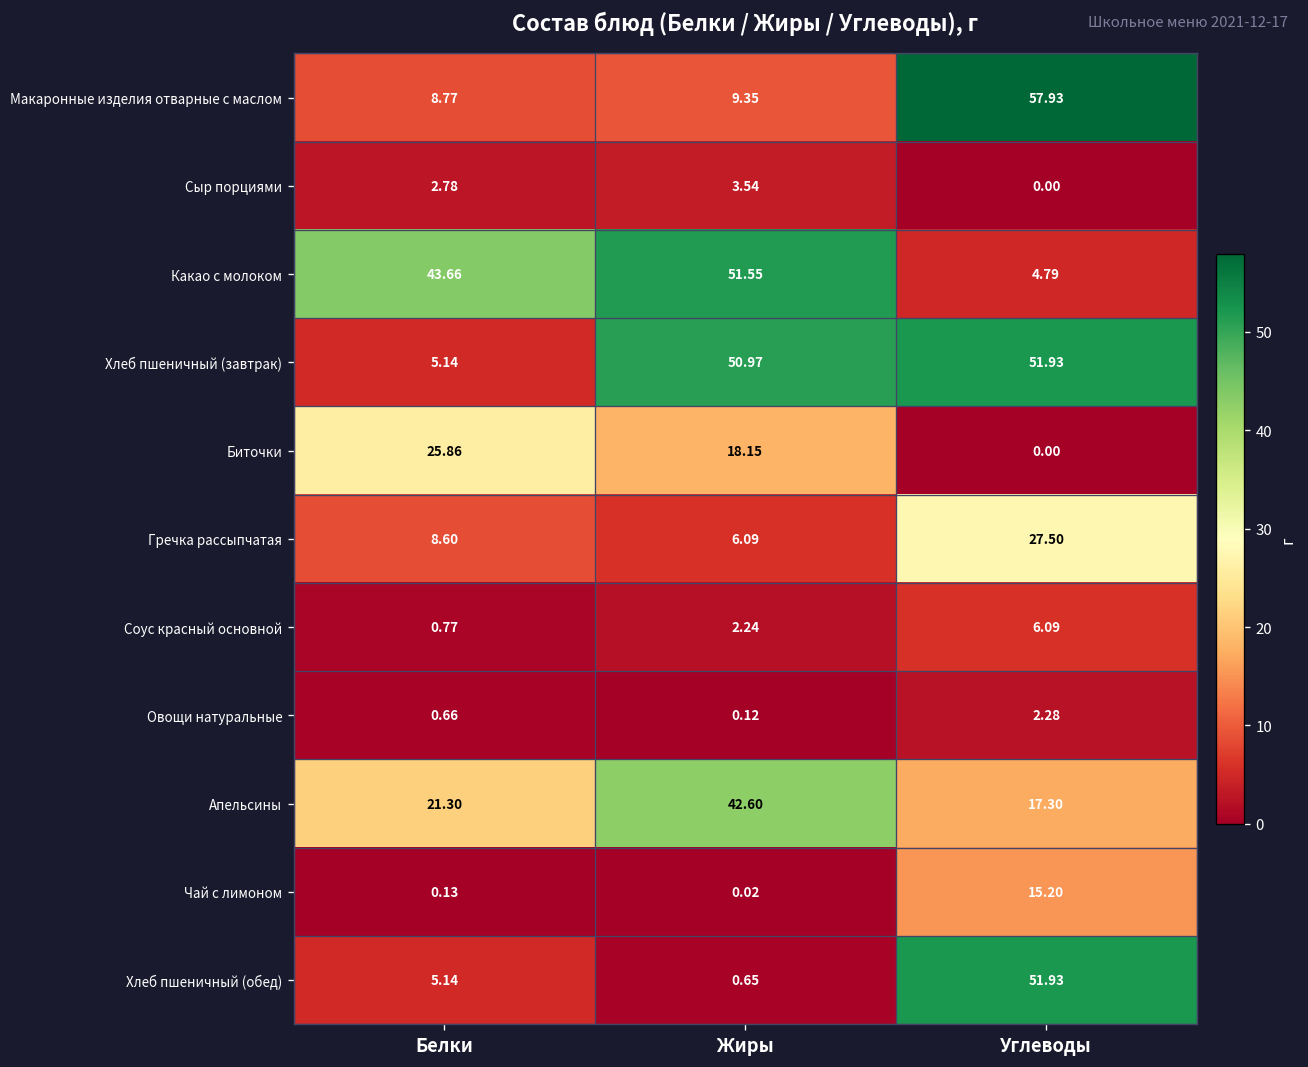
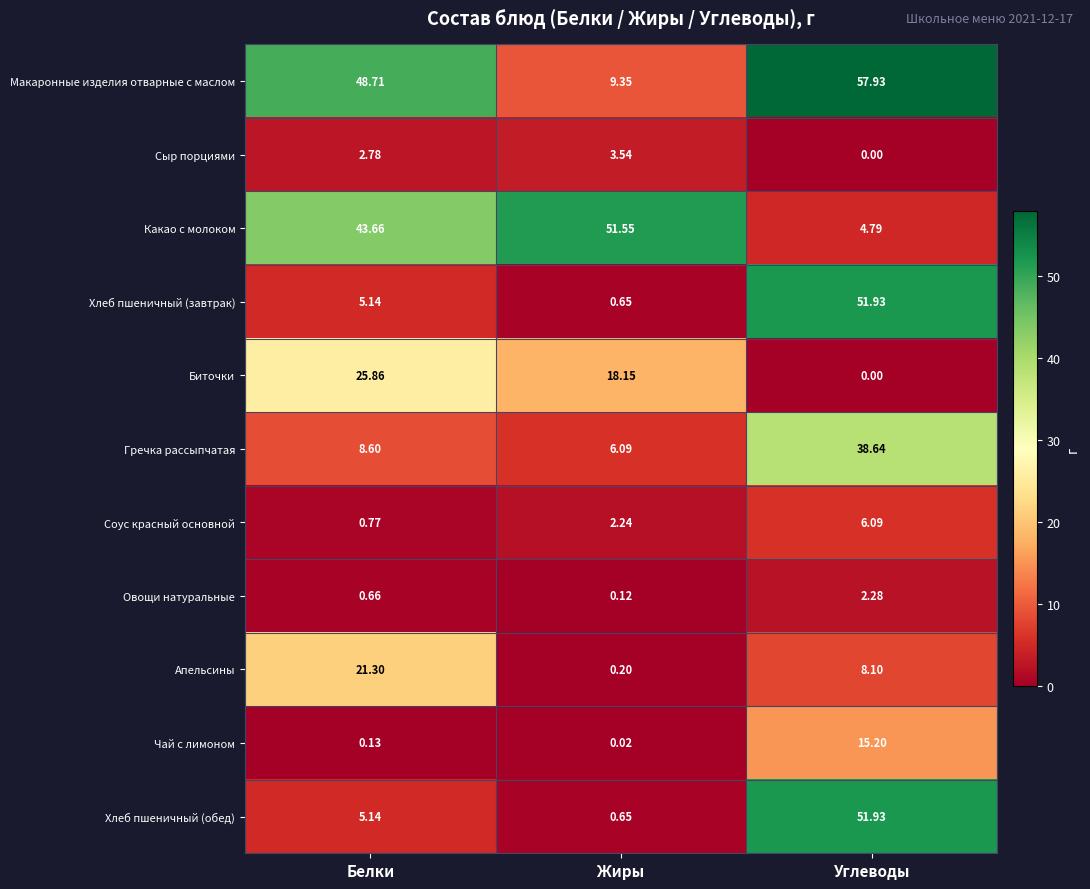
Макаронные изделия отварные с маслом, Белки: 8.77 -> 48.71
Хлеб пшеничный (завтрак), Жиры: 50.97 -> 0.65
Гречка рассыпчатая, Углеводы: 27.50 -> 38.64
Апельсины, Жиры: 42.60 -> 0.20
Апельсины, Углеводы: 17.30 -> 8.10
